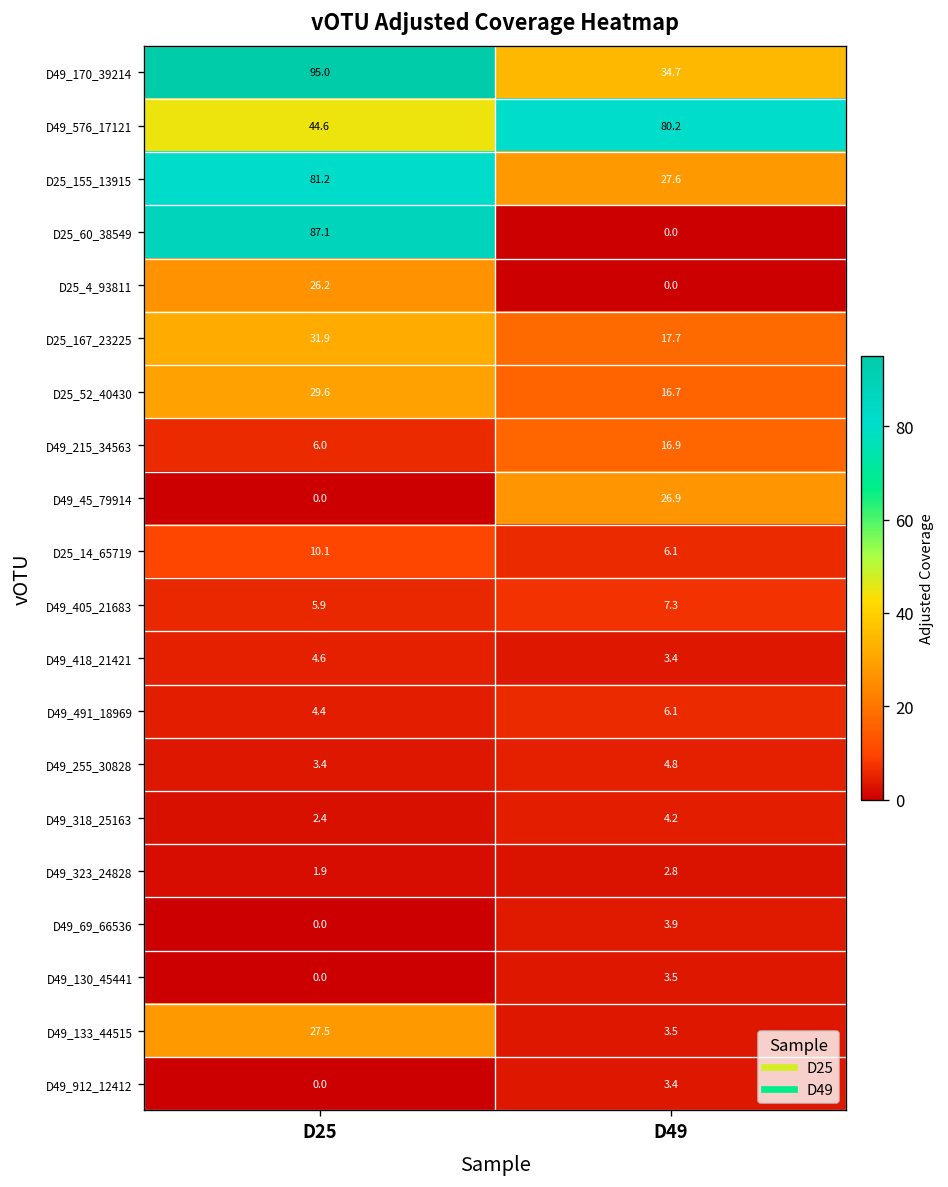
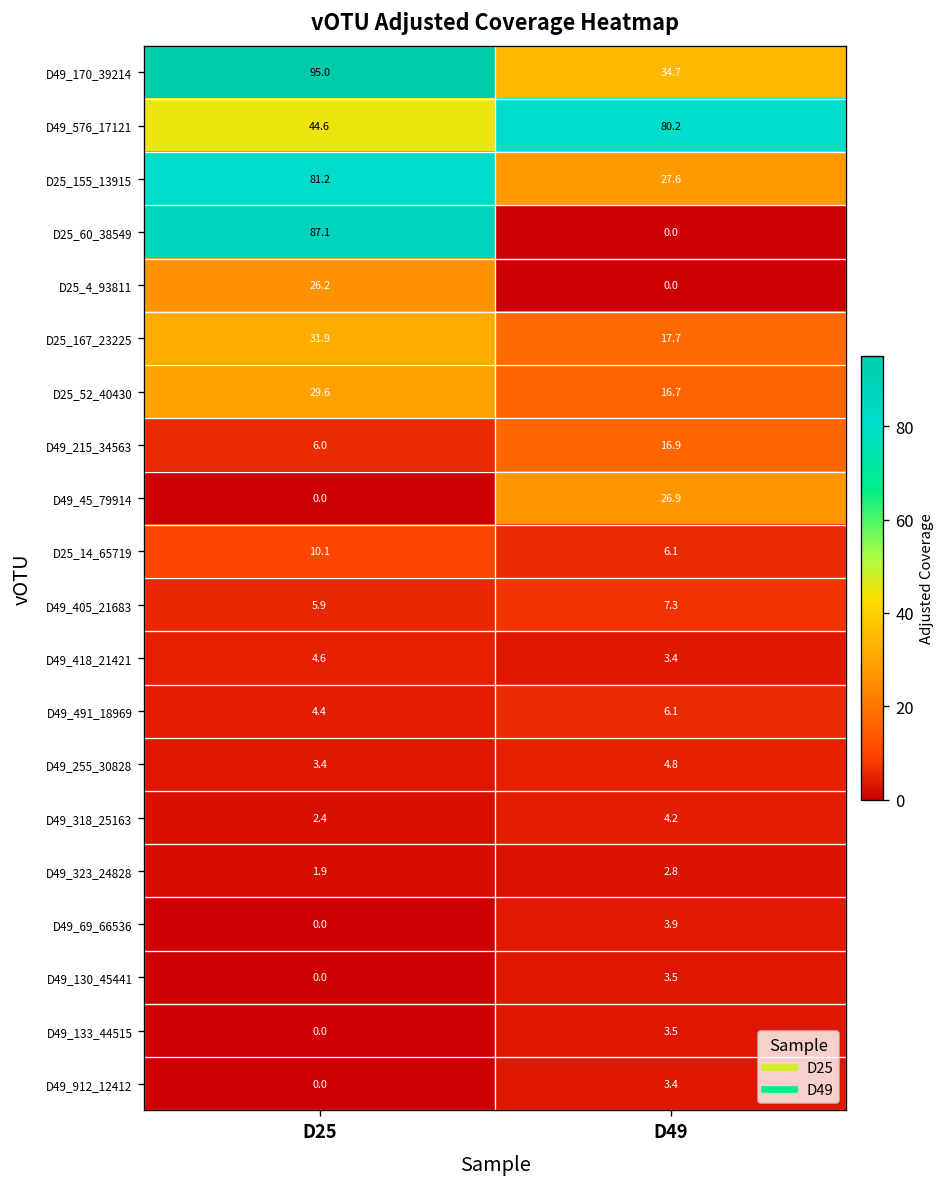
D49_133_44515, D25: 27.5 -> 0.0
